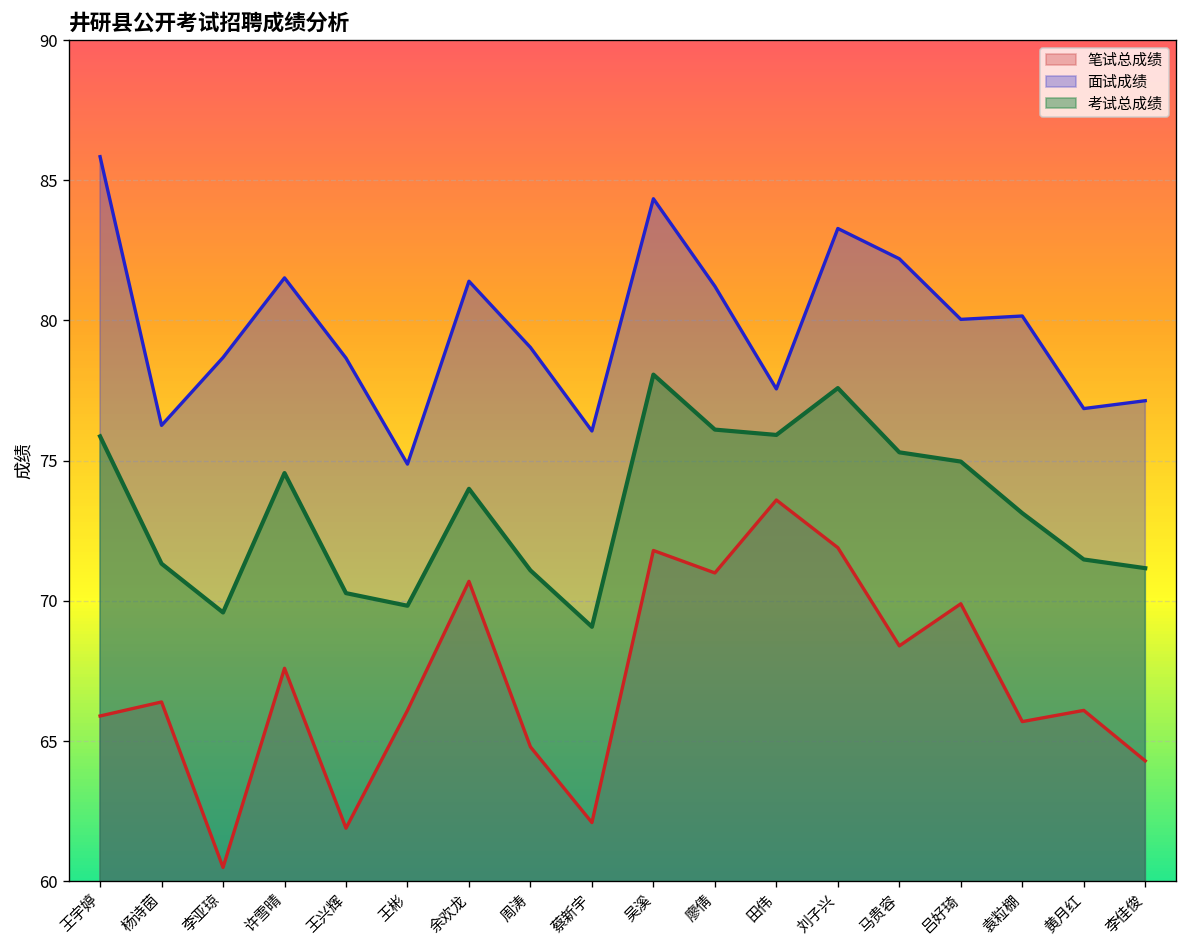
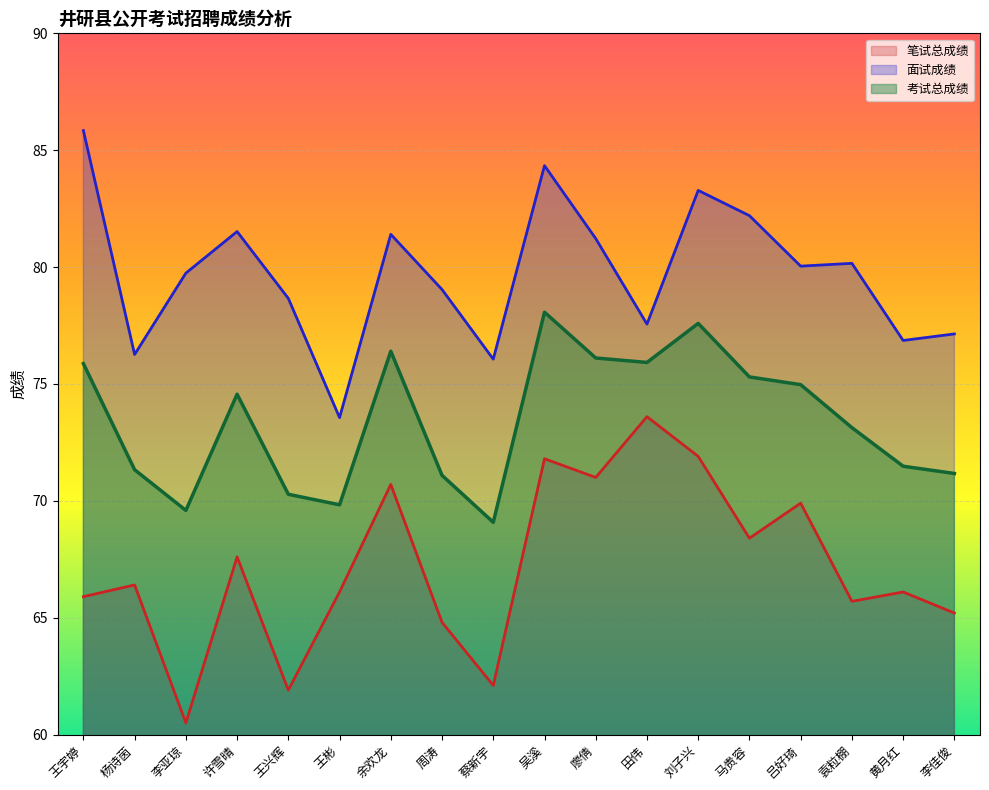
面试成绩, 李亚琼: 78.7 -> 79.7
面试成绩, 王彬: 74.9 -> 73.6
考试总成绩, 余欢龙: 74.0 -> 76.4
笔试总成绩, 李佳俊: 64.3 -> 65.2
